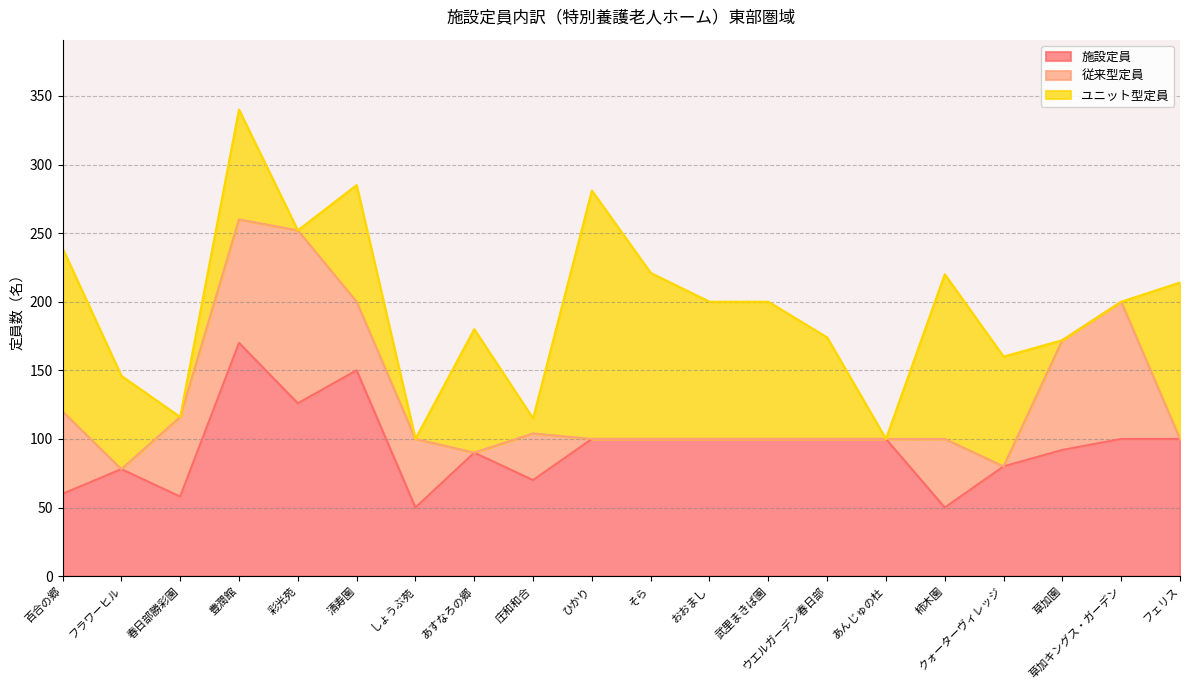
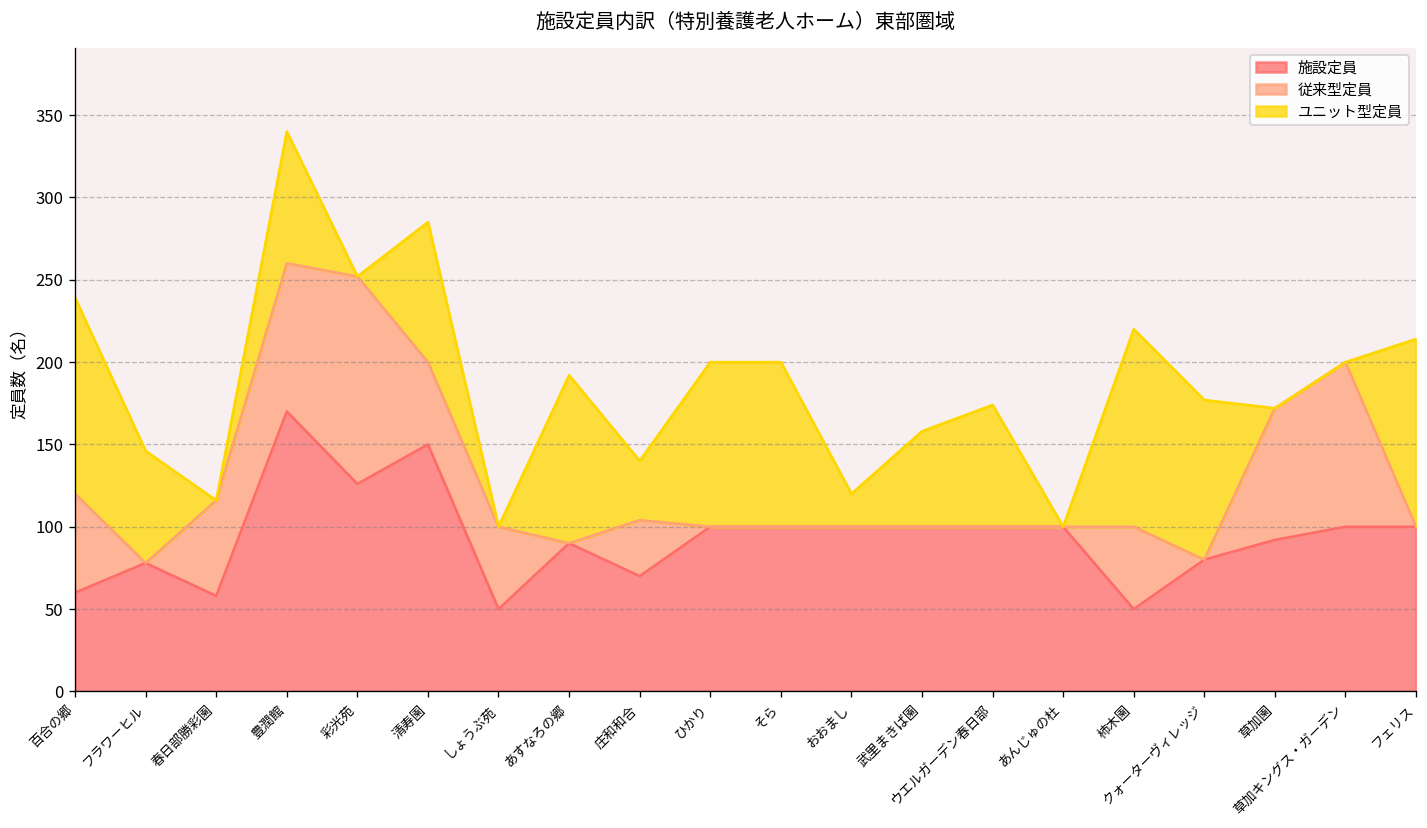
ユニット型定員, あすなろの郷: 90 -> 102
ユニット型定員, 庄和和合: 11 -> 36
ユニット型定員, ひかり: 181 -> 100
ユニット型定員, そら: 121 -> 100
ユニット型定員, おおまし: 100 -> 20
ユニット型定員, 武里まきば園: 100 -> 58
ユニット型定員, クォーターヴィレッジ: 80 -> 97
